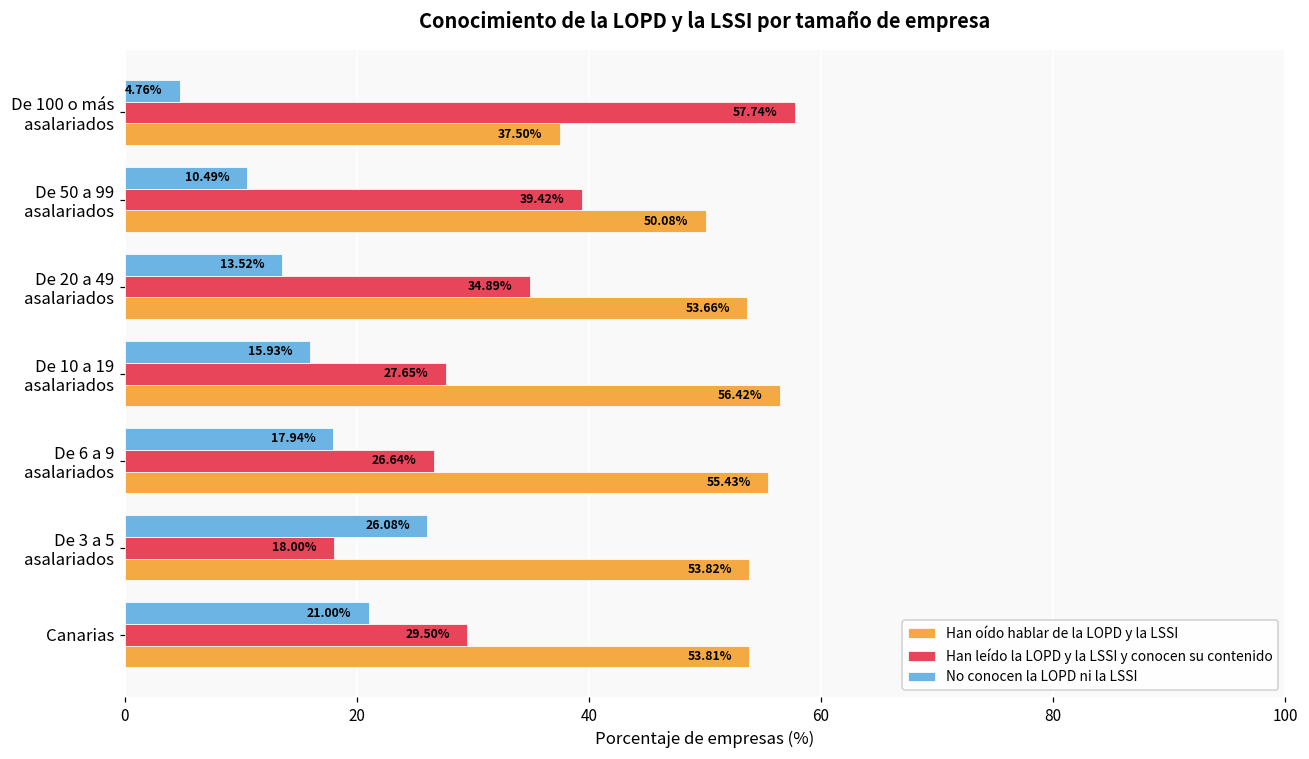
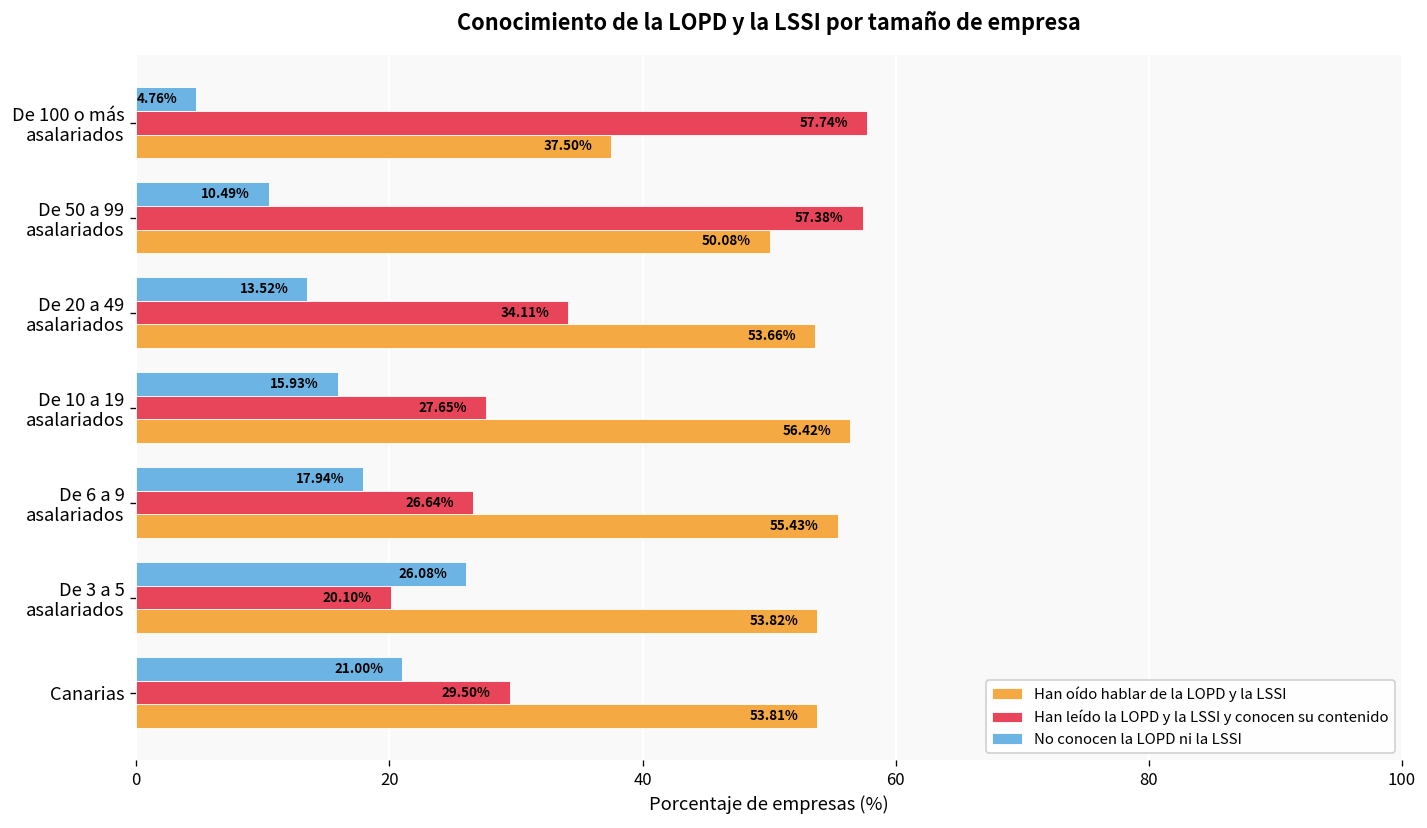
Han leído la LOPD y la LSSI y conocen su contenido, De 50 a 99 asalariados: 39.42% -> 57.38%
Han leído la LOPD y la LSSI y conocen su contenido, De 20 a 49 asalariados: 34.89% -> 34.11%
Han leído la LOPD y la LSSI y conocen su contenido, De 3 a 5 asalariados: 18.00% -> 20.10%
